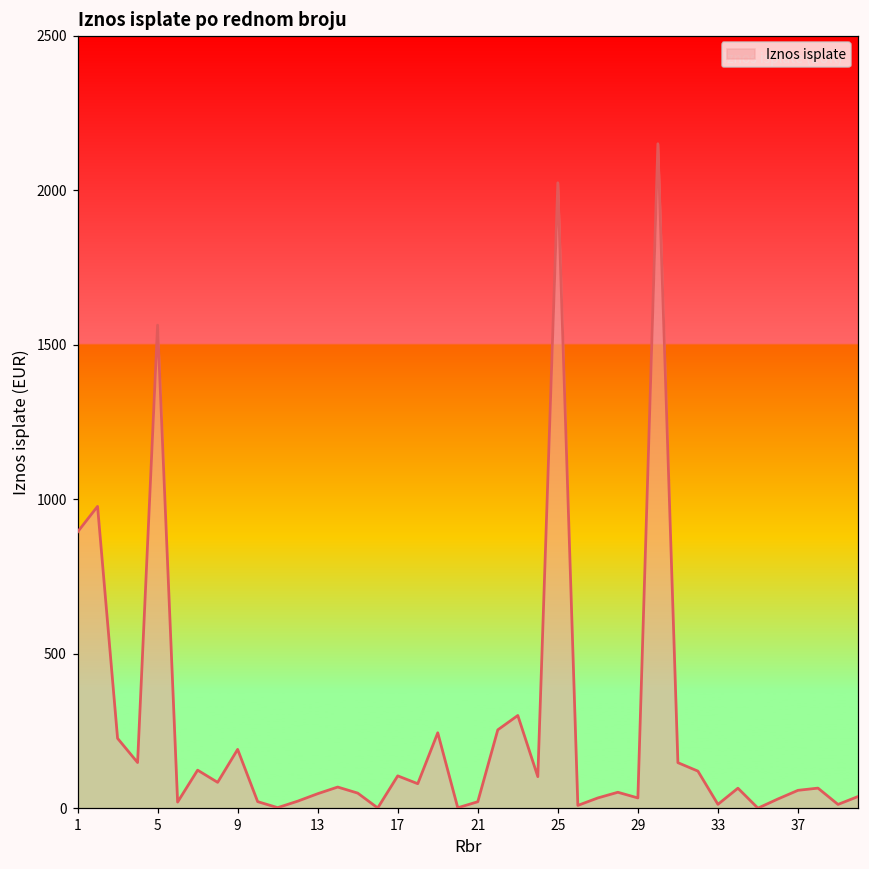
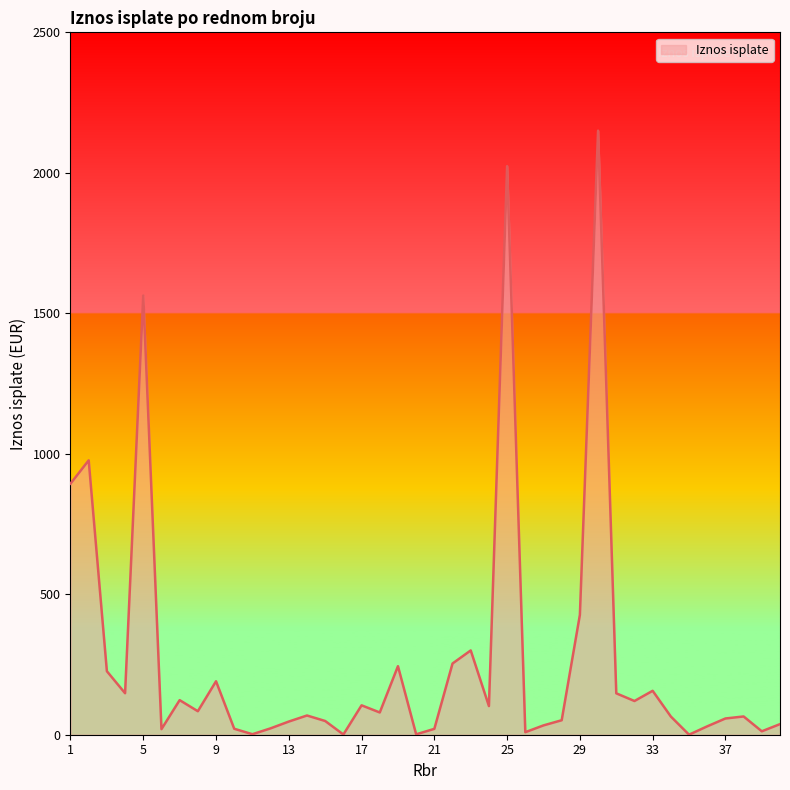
29: 30 -> 430
33: 10 -> 160
